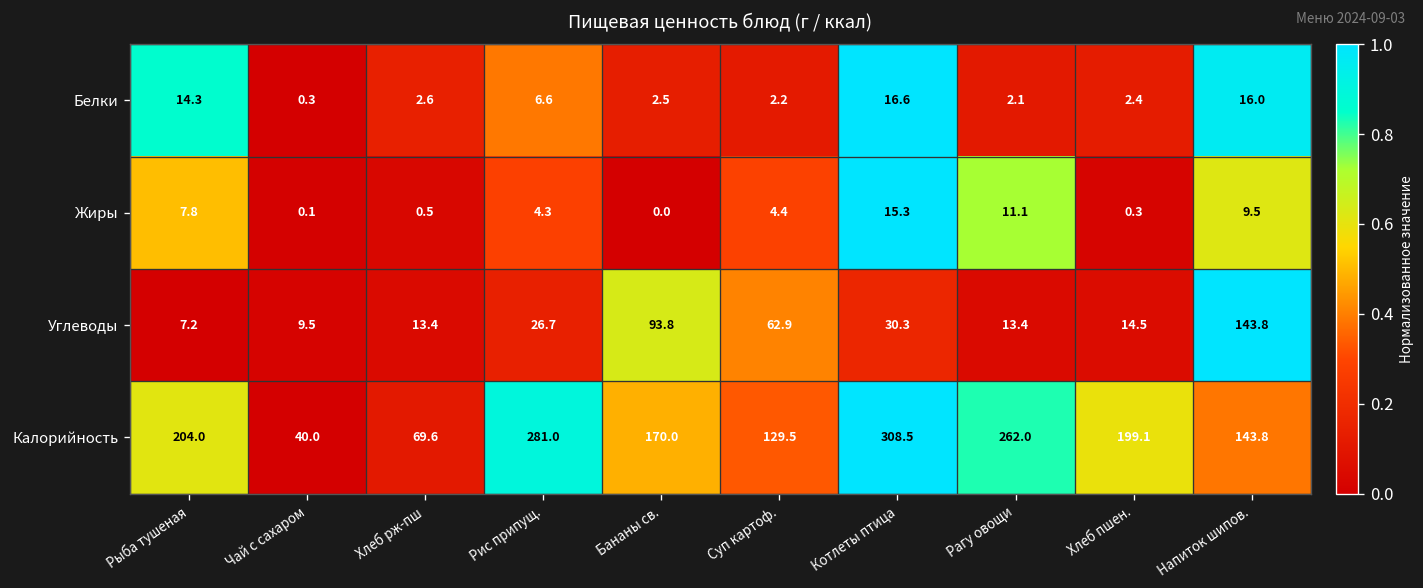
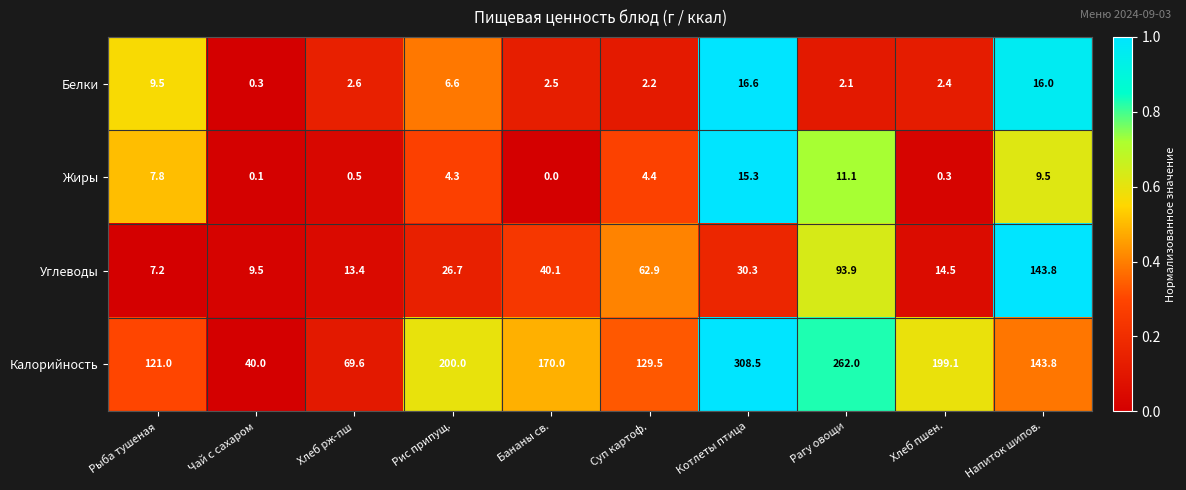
Белки, Рыба тушеная: 14.3 -> 9.5
Углеводы, Бананы св.: 93.8 -> 40.1
Углеводы, Рагу овощи: 13.4 -> 93.9
Калорийность, Рыба тушеная: 204.0 -> 121.0
Калорийность, Рис припущ.: 281.0 -> 200.0
